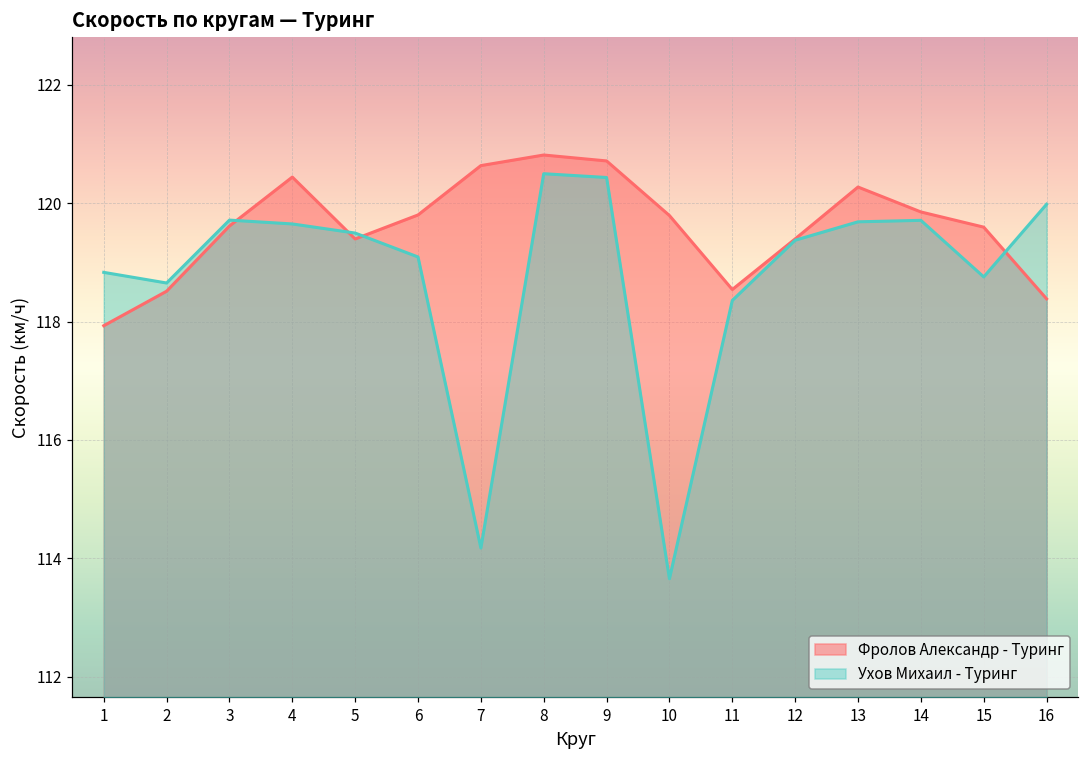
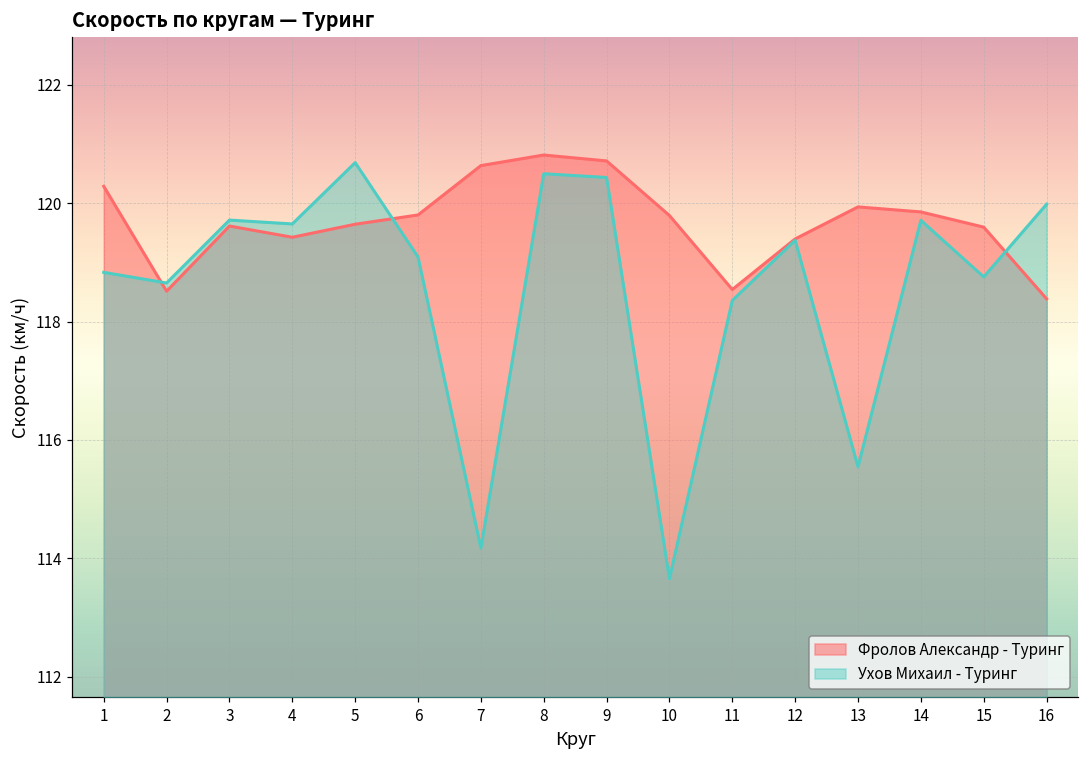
Фролов Александр - Туринг, 1: 117.9 -> 120.3
Фролов Александр - Туринг, 4: 120.4 -> 119.4
Фролов Александр - Туринг, 5: 119.4 -> 119.6
Ухов Михаил - Туринг, 5: 119.5 -> 120.7
Фролов Александр - Туринг, 13: 120.3 -> 119.9
Ухов Михаил - Туринг, 13: 119.7 -> 115.5
